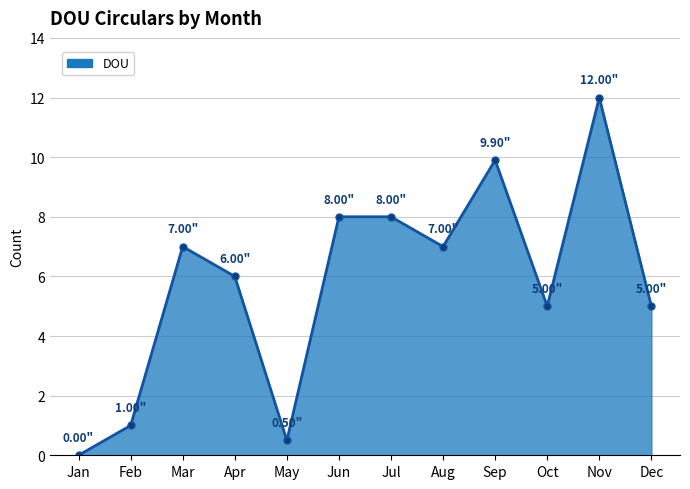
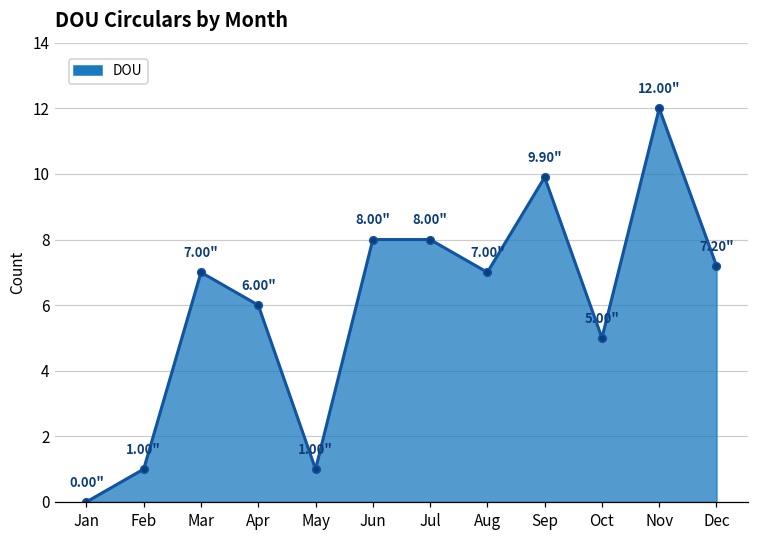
May: 0.50" -> 1.00"
Dec: 5.00" -> 7.20"
